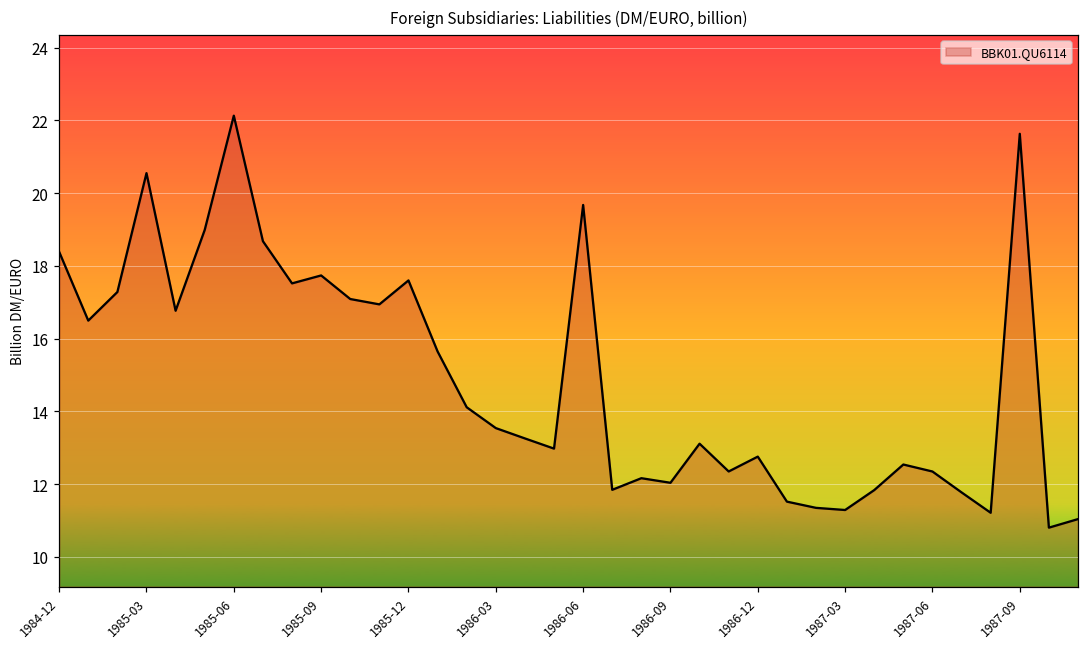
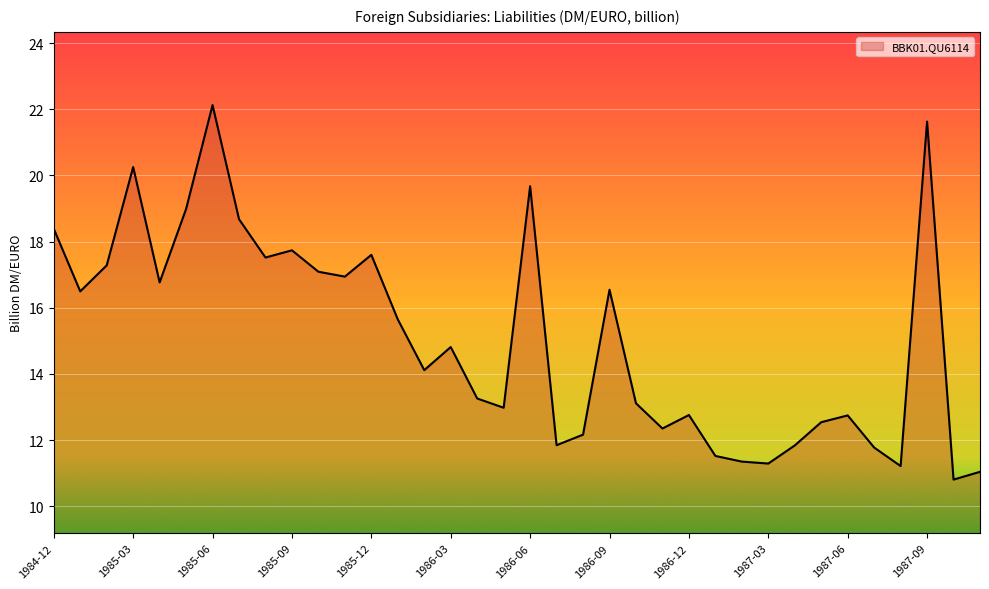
1985-03: 20.5 -> 20.3
1986-03: 13.5 -> 14.8
1986-09: 12.0 -> 16.5
1987-06: 12.3 -> 12.7
